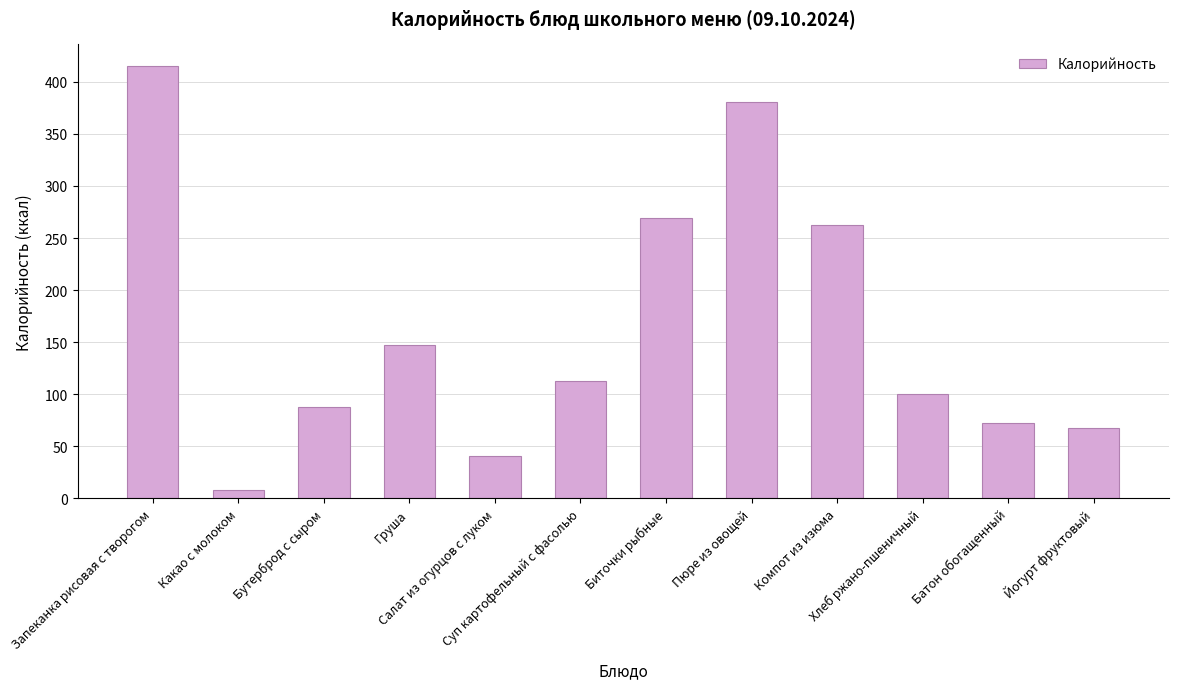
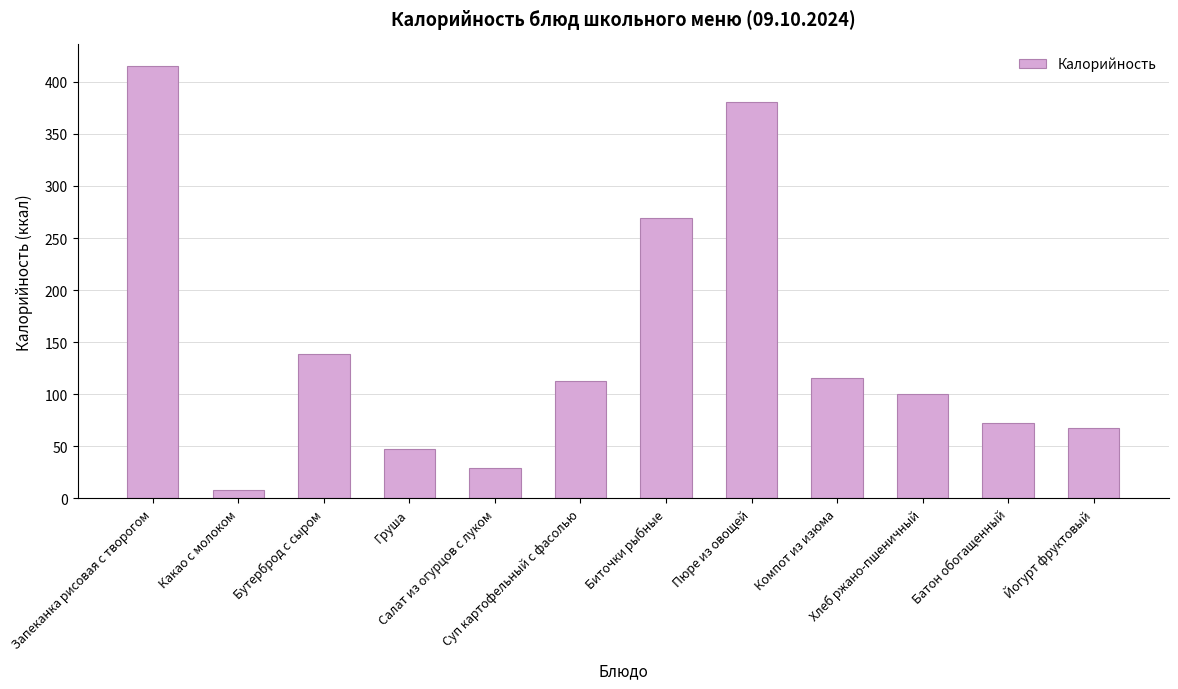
Бутерброд с сыром: 88 -> 139
Груша: 147 -> 47
Салат из огурцов с луком: 40 -> 29
Компот из изюма: 263 -> 116
